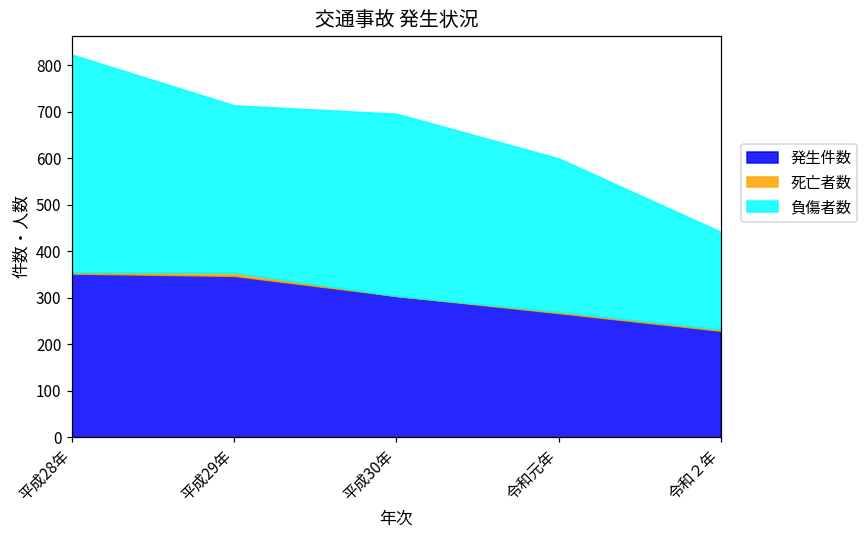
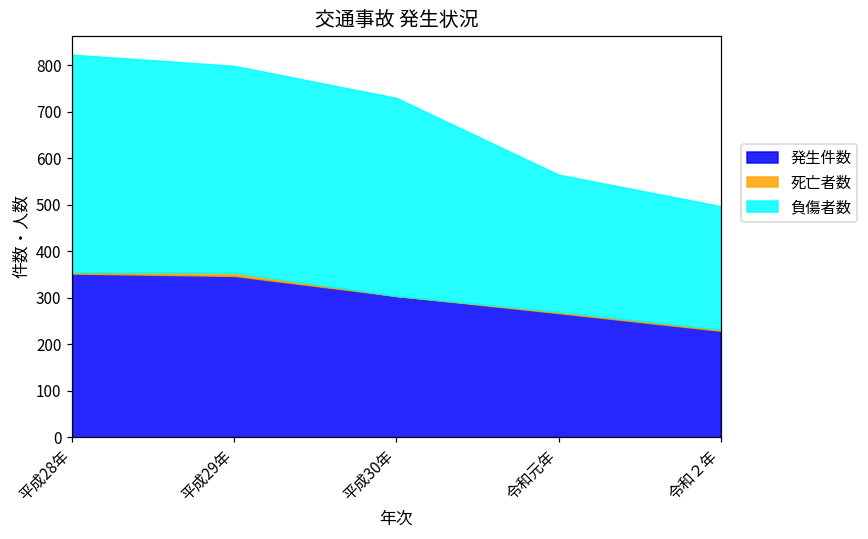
負傷者数, 平成29年: 360 -> 450
負傷者数, 平成30年: 390 -> 430
負傷者数, 令和元年: 330 -> 300
負傷者数, 令和２年: 210 -> 270
